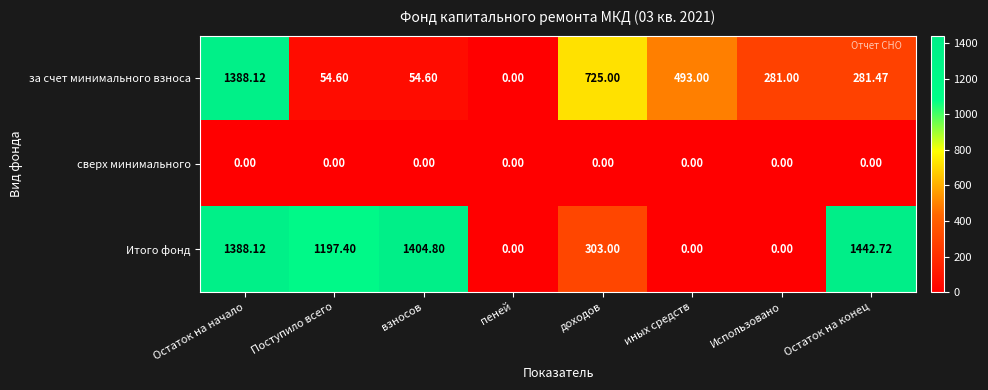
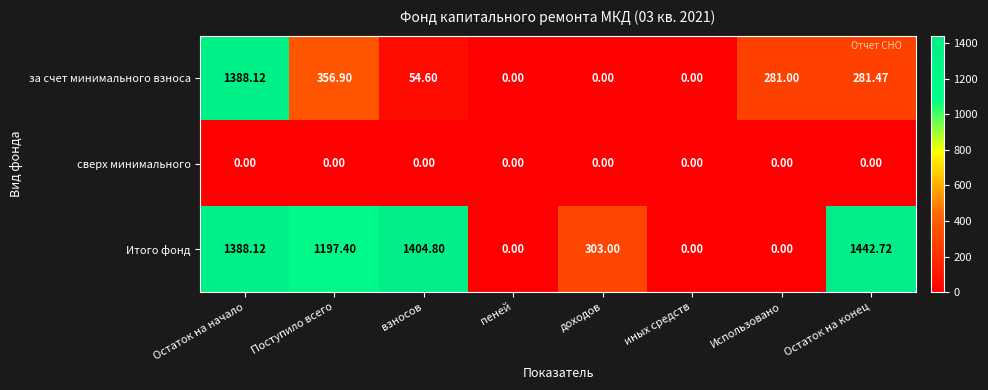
за счет минимального взноса, Поступило всего: 54.60 -> 356.90
за счет минимального взноса, доходов: 725.00 -> 0.00
за счет минимального взноса, иных средств: 493.00 -> 0.00
